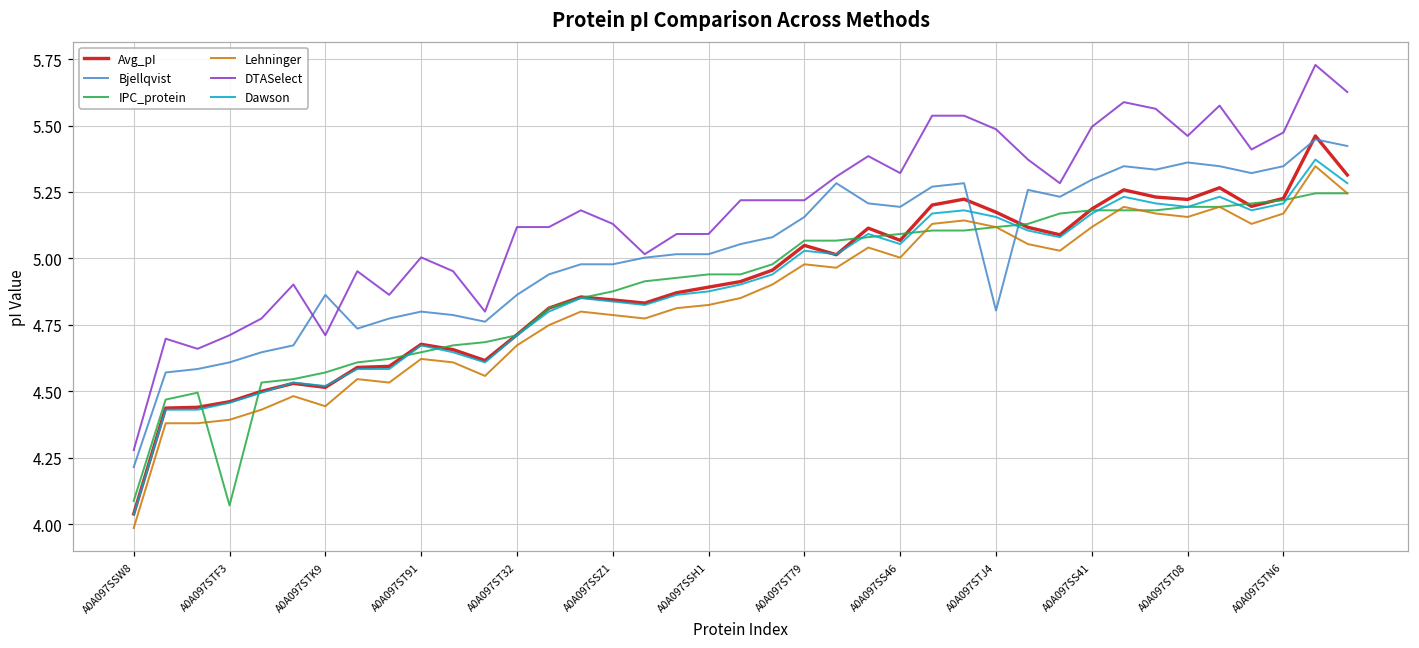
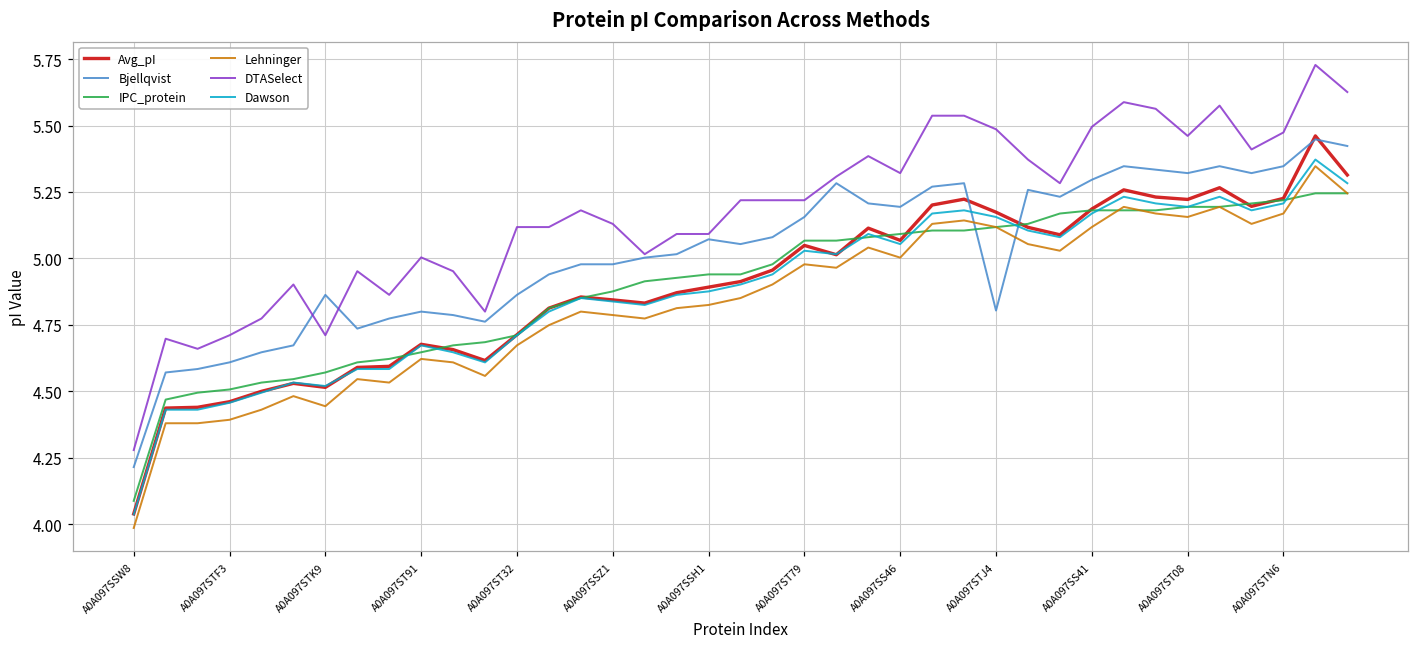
IPC_protein, A0A097STF3: 4.07 -> 4.51
Bjellqvist, A0A097SSH1: 5.02 -> 5.07
Bjellqvist, A0A097ST08: 5.36 -> 5.32
